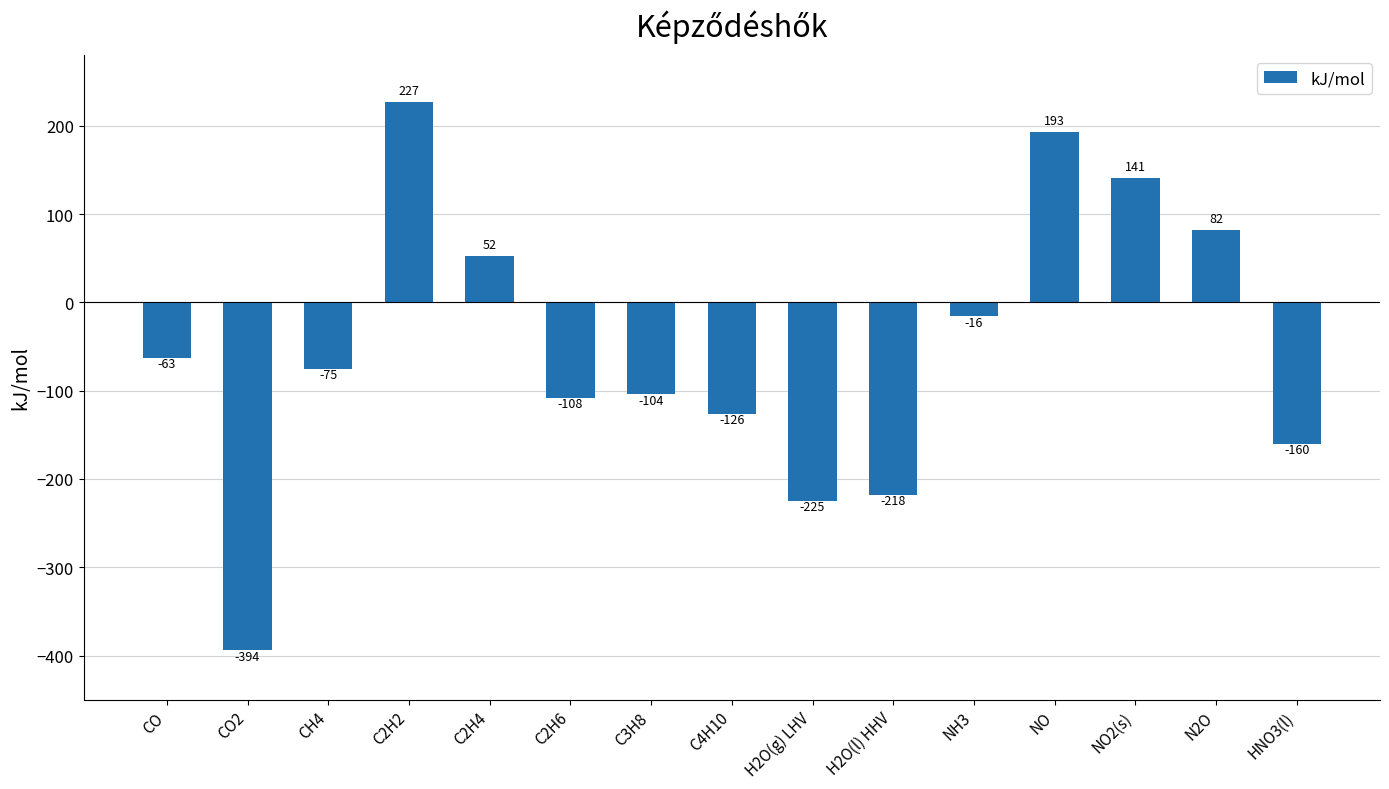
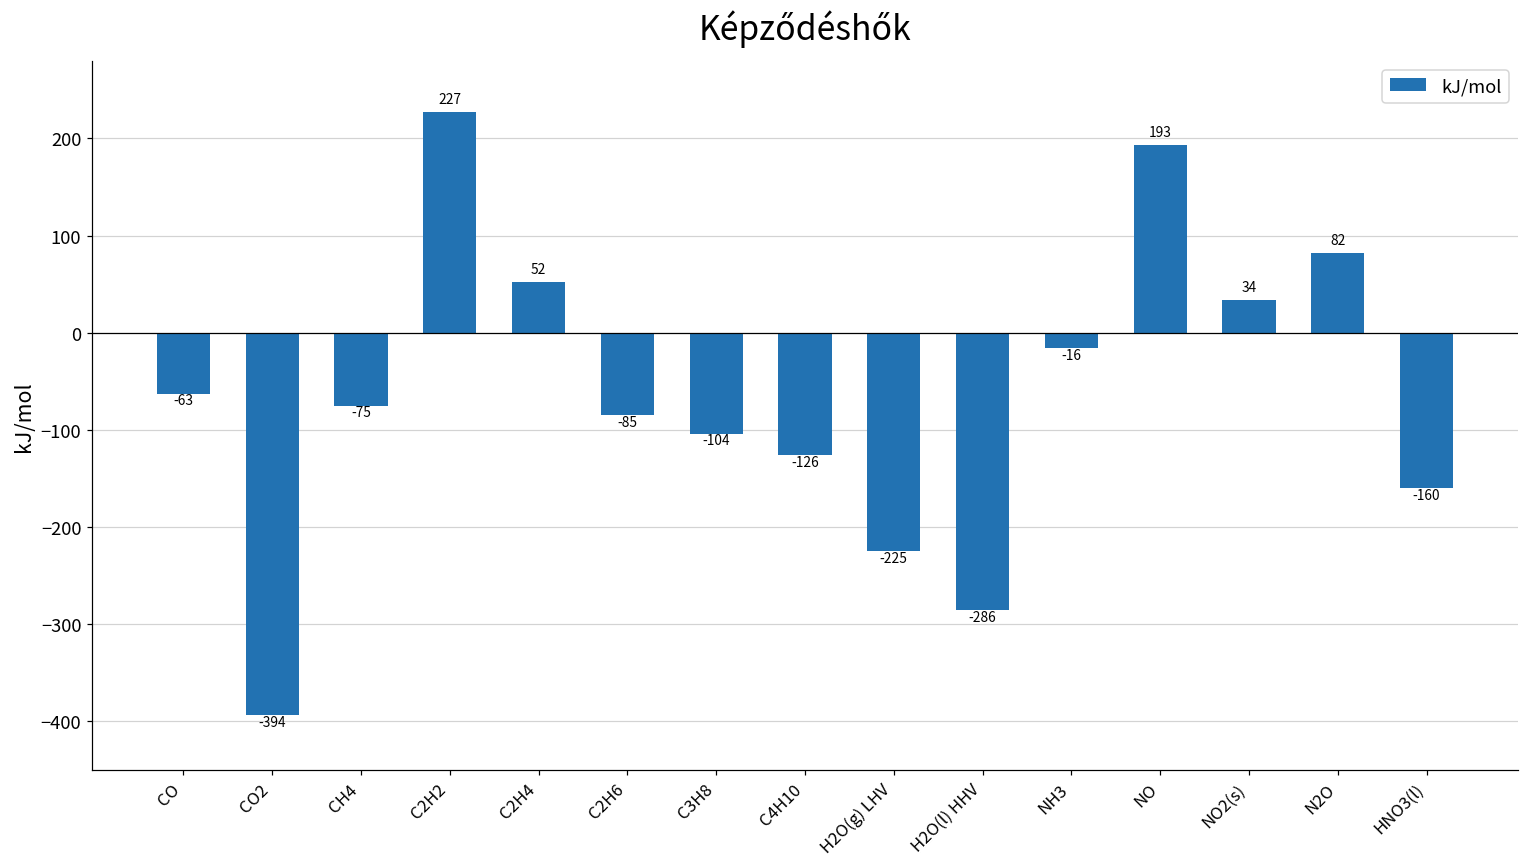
C2H6: -108 -> -85
H2O(l) HHV: -218 -> -286
NO2(s): 141 -> 34
